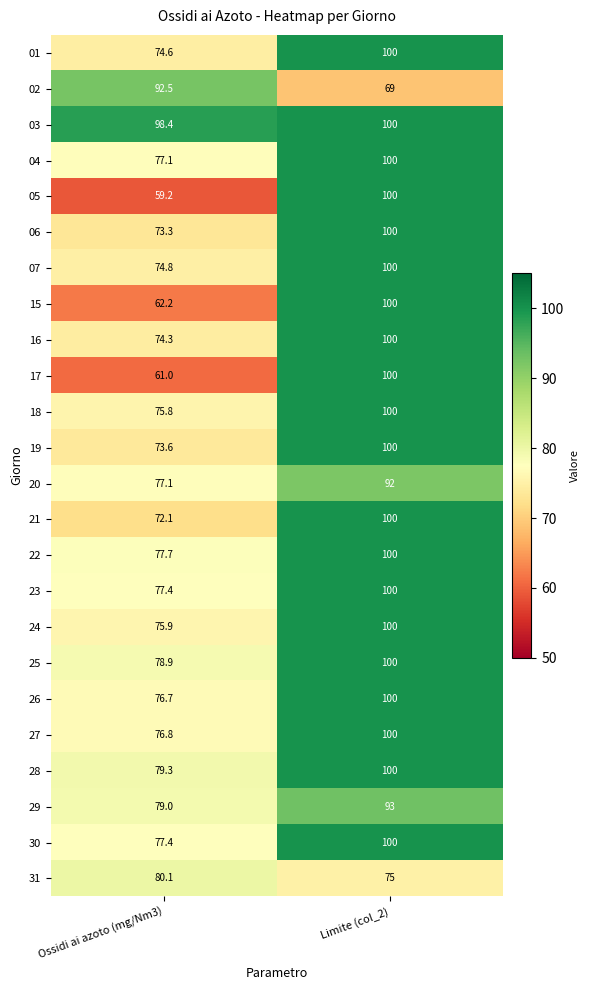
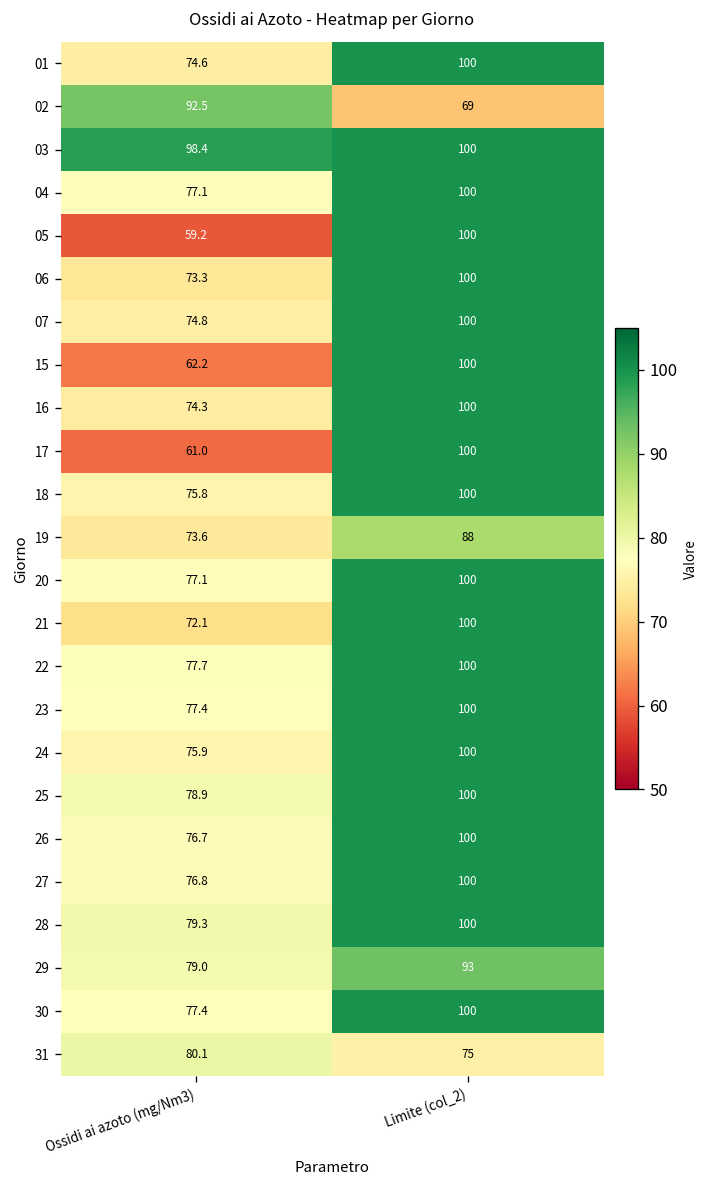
19, Limite (col_2): 100 -> 88
20, Limite (col_2): 92 -> 100
